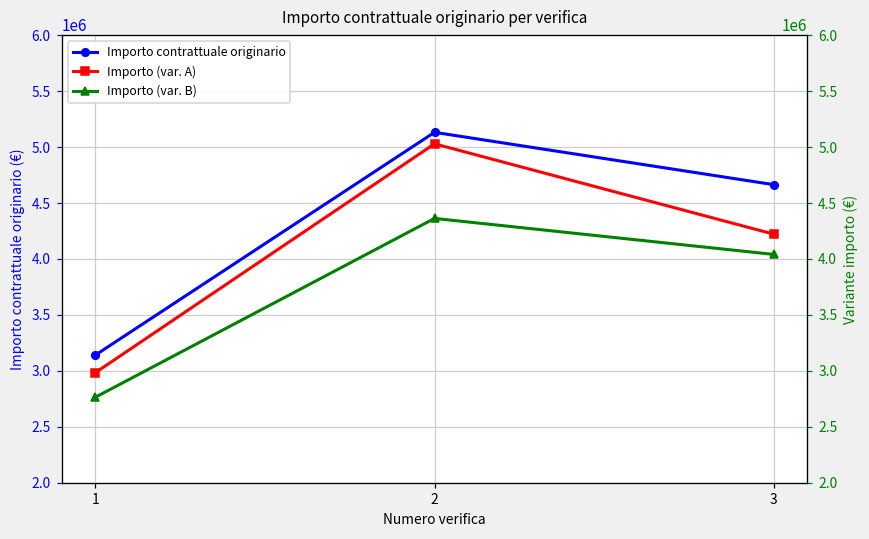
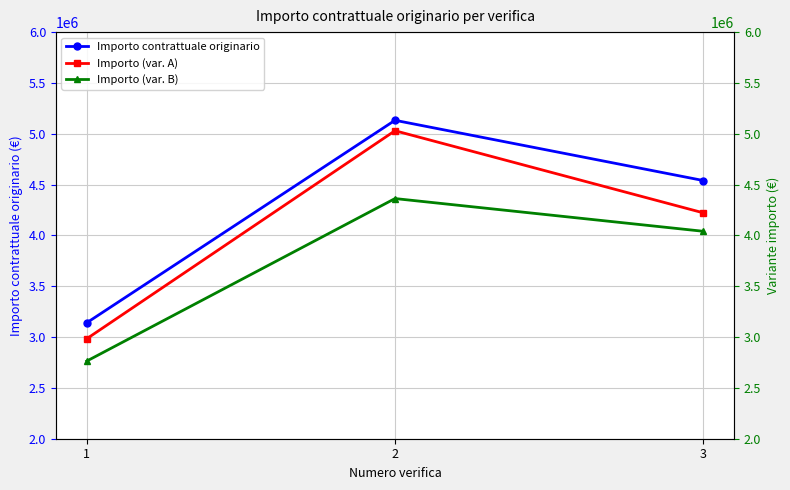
Importo contrattuale originario, 3: 4660000 -> 4540000
